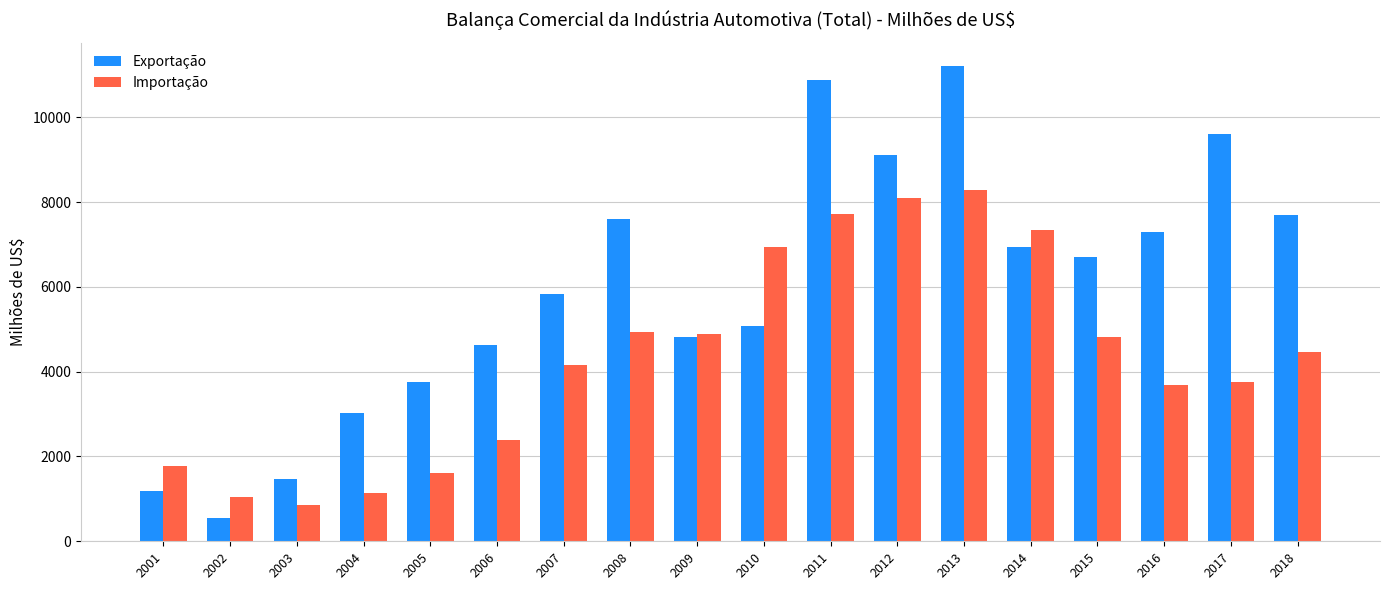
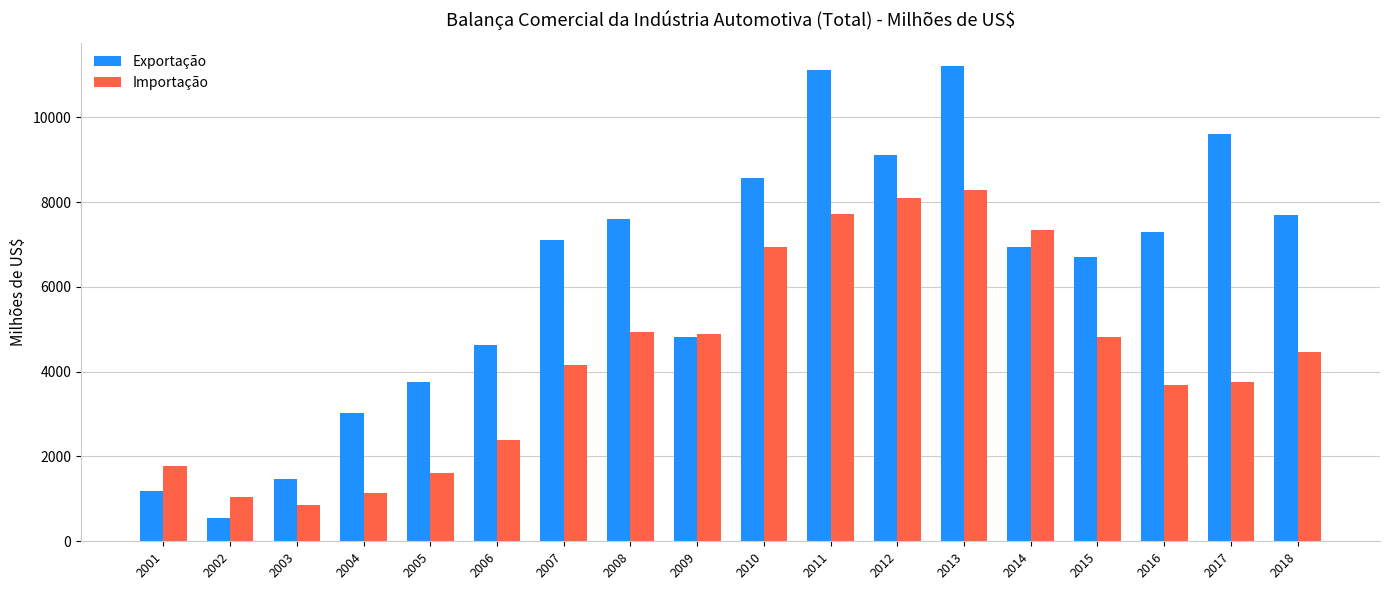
Exportação, 2007: 5800 -> 7100
Exportação, 2010: 5100 -> 8600
Exportação, 2011: 10900 -> 11100
